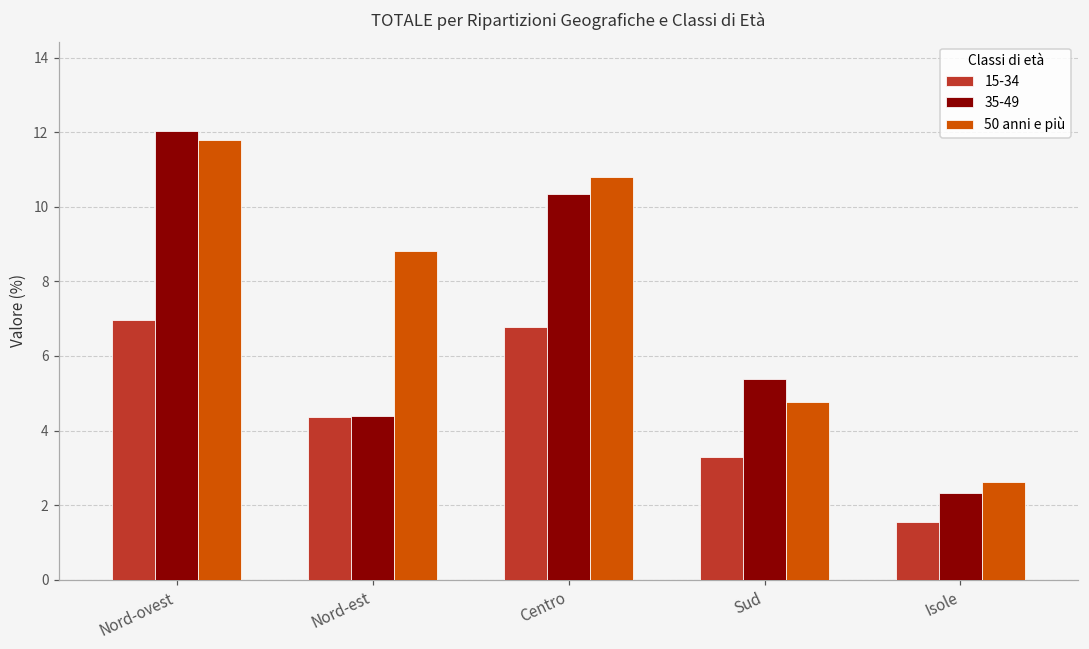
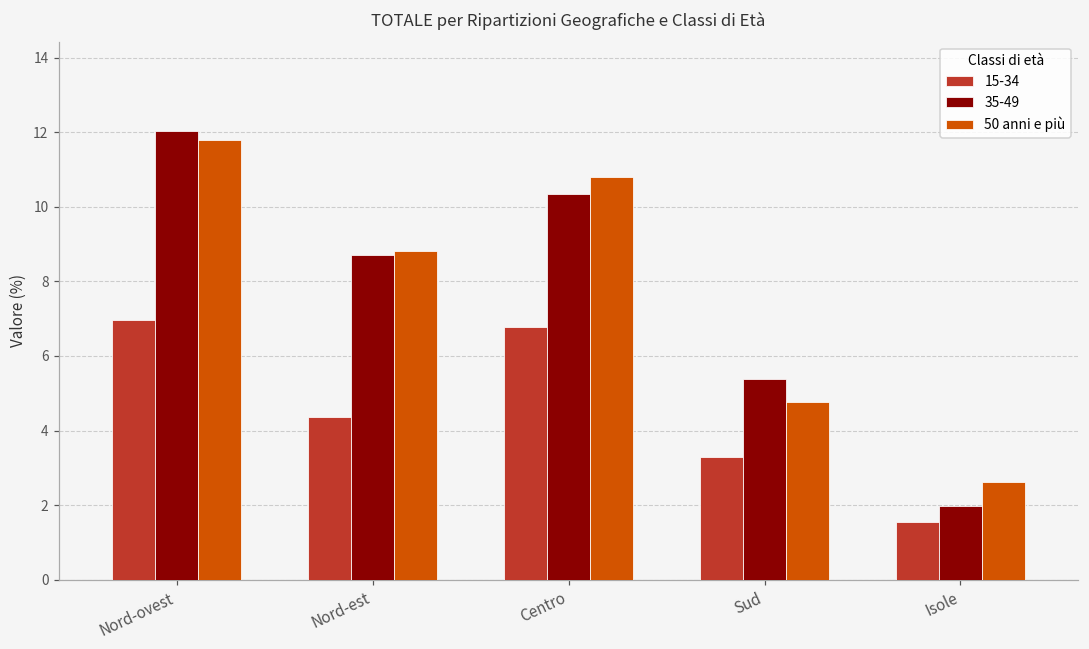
35-49, Nord-est: 4.4 -> 8.7
35-49, Isole: 2.3 -> 2.0
